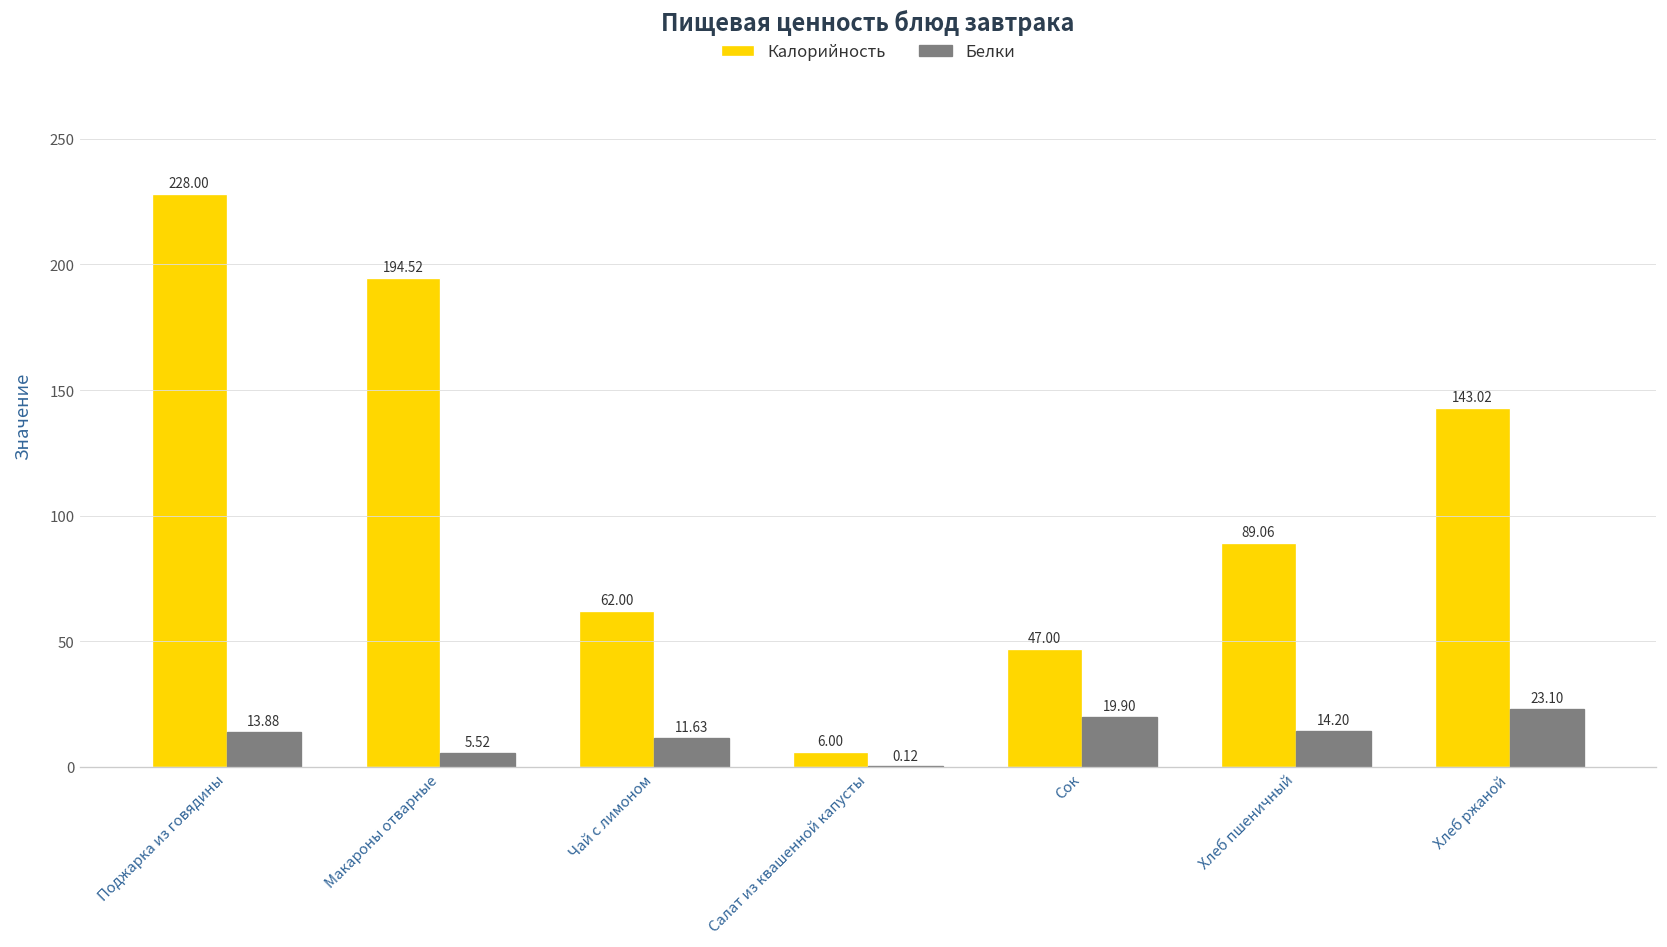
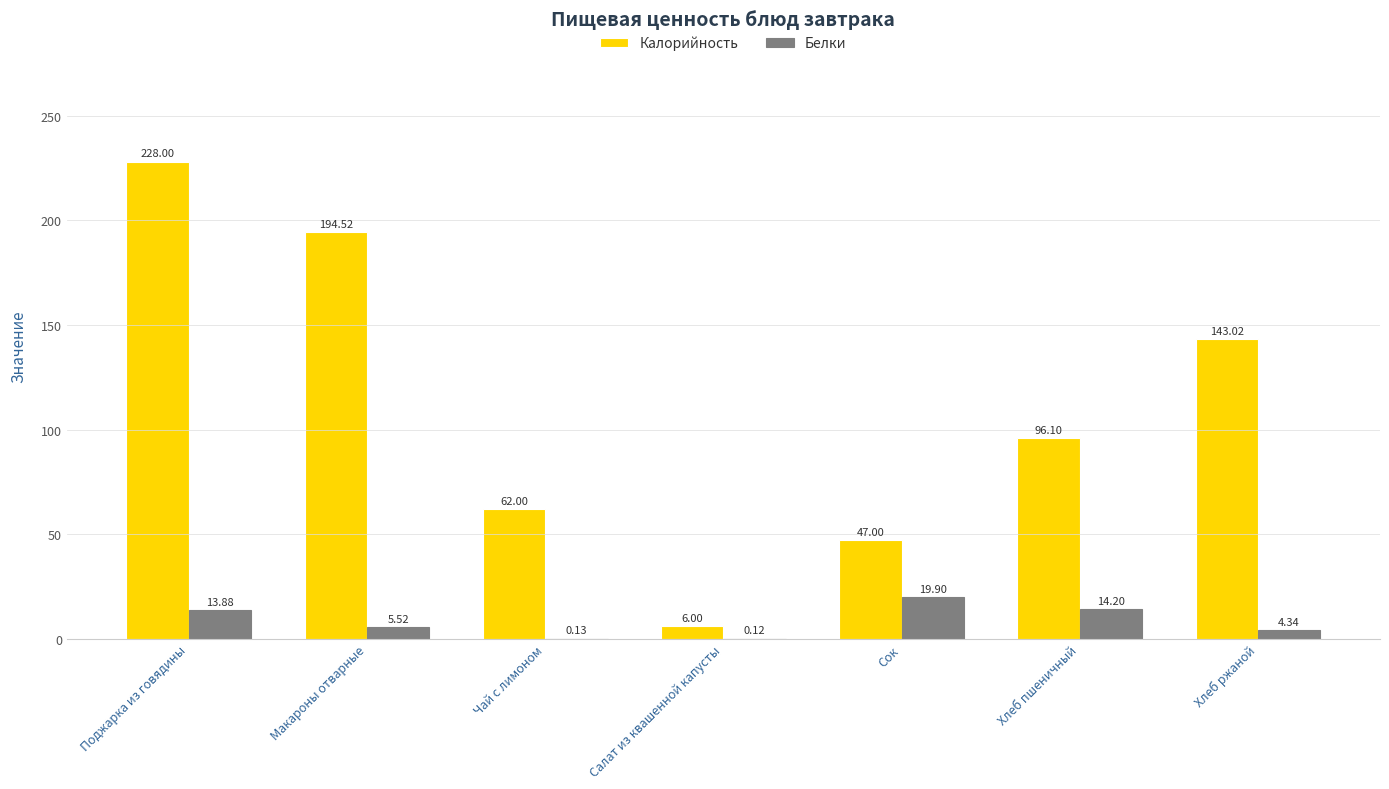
Белки, Чай с лимоном: 11.63 -> 0.13
Калорийность, Хлеб пшеничный: 89.06 -> 96.10
Белки, Хлеб ржаной: 23.10 -> 4.34
